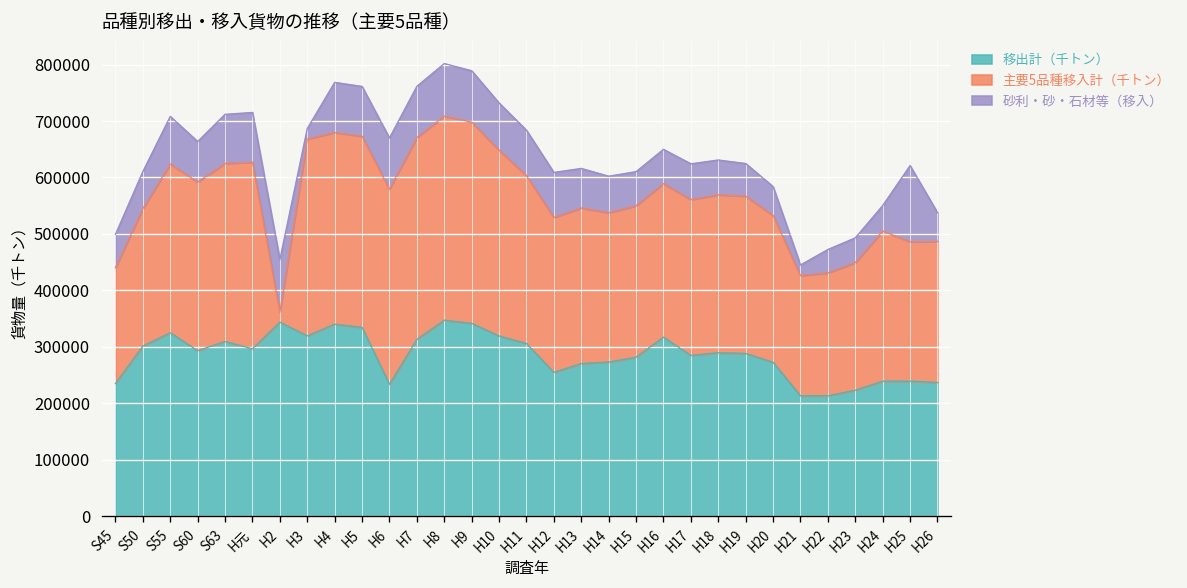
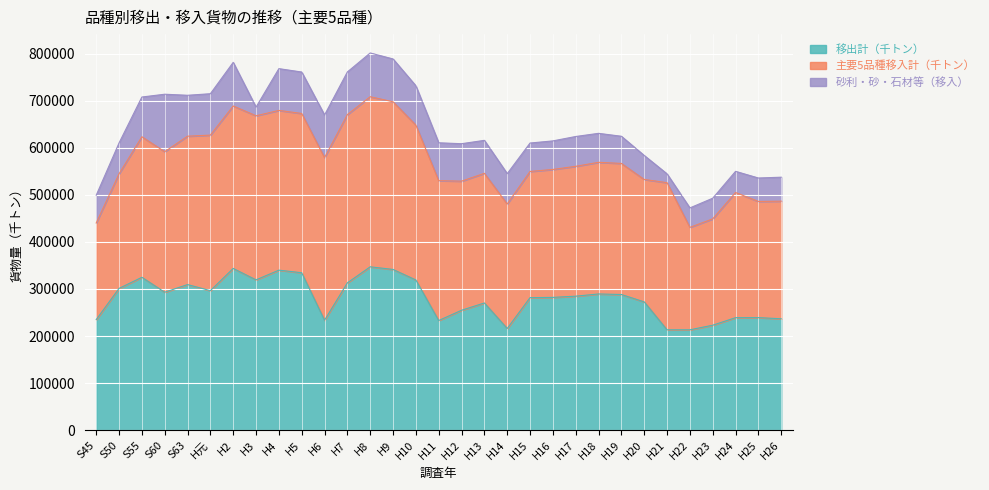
砂利・砂・石材等（移入）, S60: 70000 -> 120000
主要5品種移入計（千トン）, H2: 20000 -> 350000
移出計（千トン）, H11: 310000 -> 230000
移出計（千トン）, H14: 270000 -> 220000
移出計（千トン）, H16: 320000 -> 280000
主要5品種移入計（千トン）, H21: 210000 -> 310000
砂利・砂・石材等（移入）, H25: 130000 -> 50000
